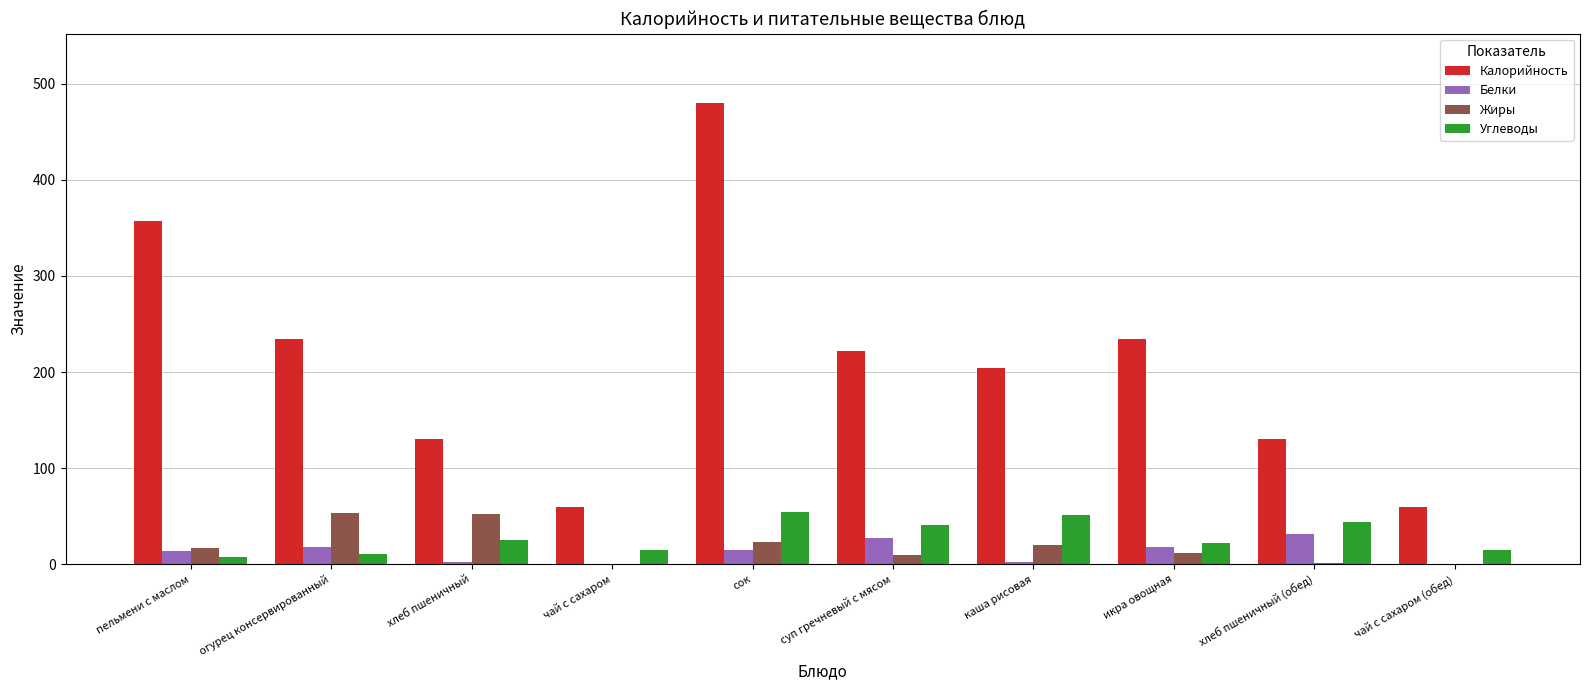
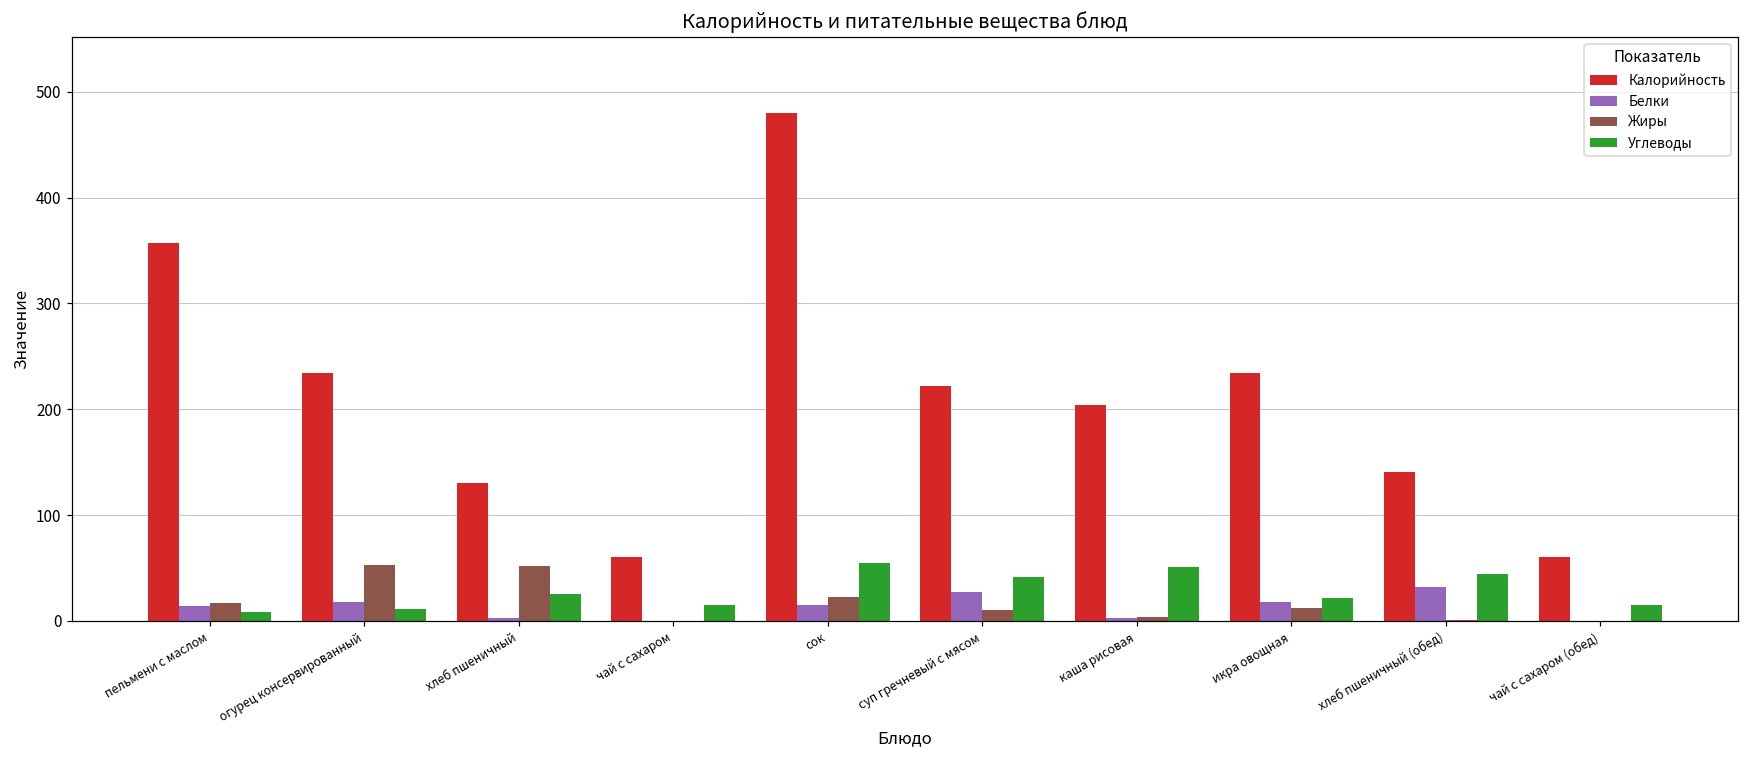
Жиры, каша рисовая: 20 -> 0
Калорийность, хлеб пшеничный (обед): 130 -> 140
